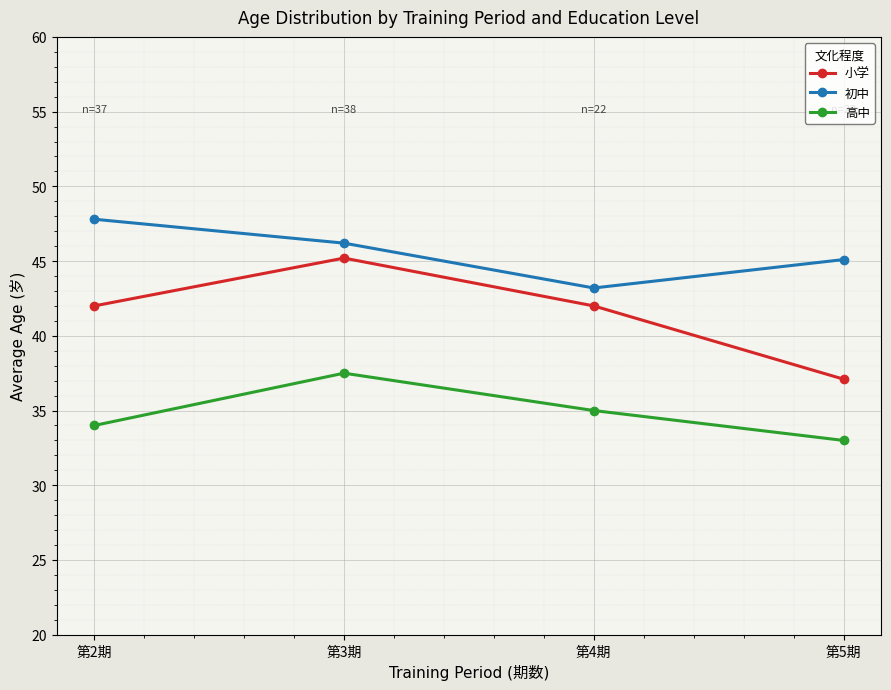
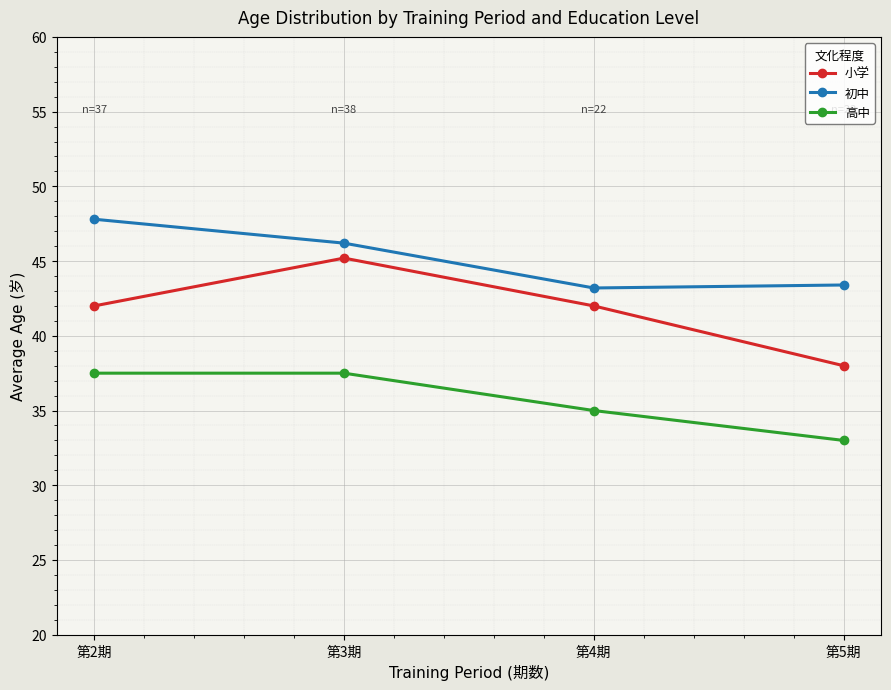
高中, 第2期: 34.0 -> 37.5
小学, 第5期: 37.1 -> 38.0
初中, 第5期: 45.1 -> 43.4
